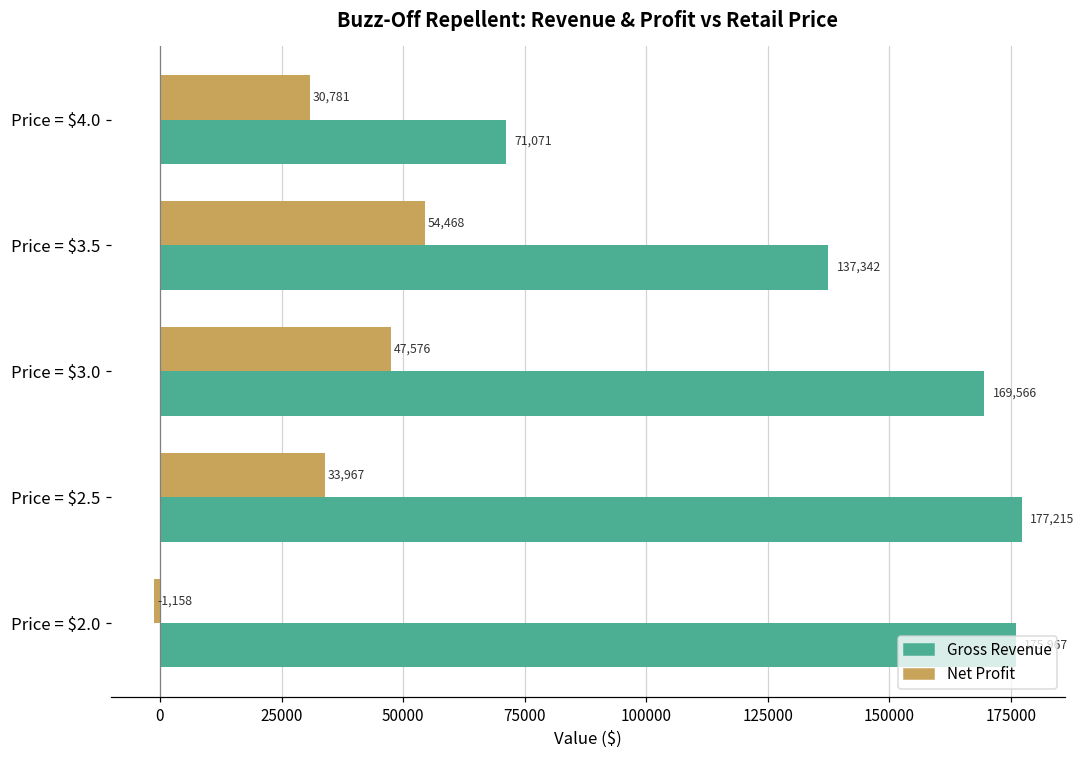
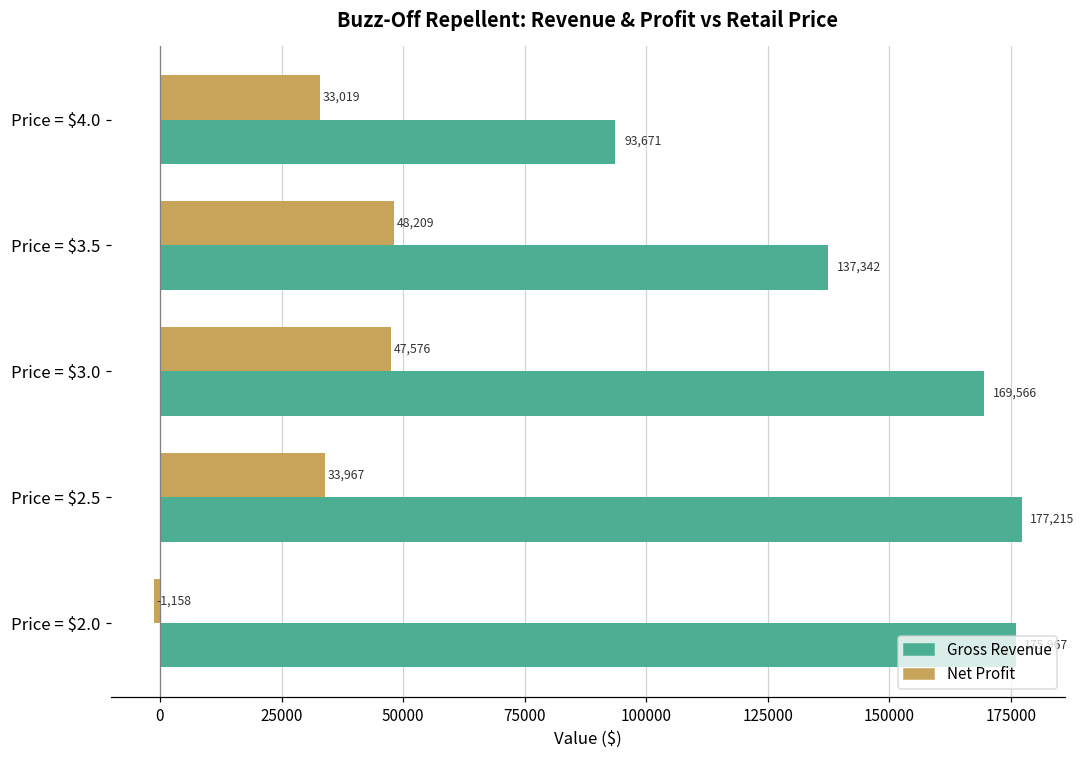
Net Profit, Price = $4.0: 30,781 -> 33,019
Gross Revenue, Price = $4.0: 71,071 -> 93,671
Net Profit, Price = $3.5: 54,468 -> 48,209
